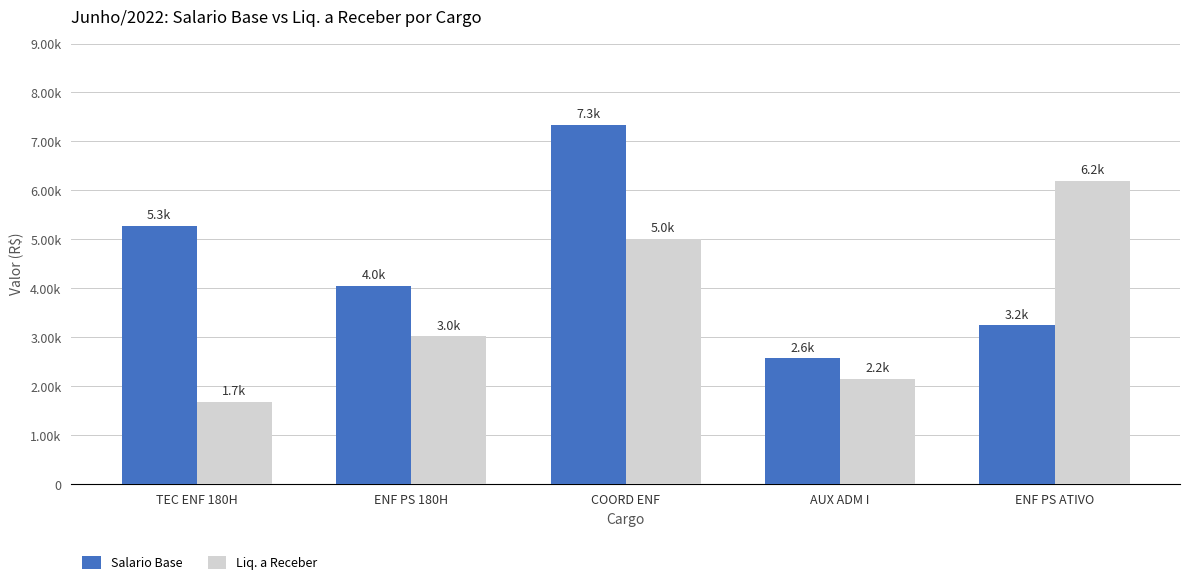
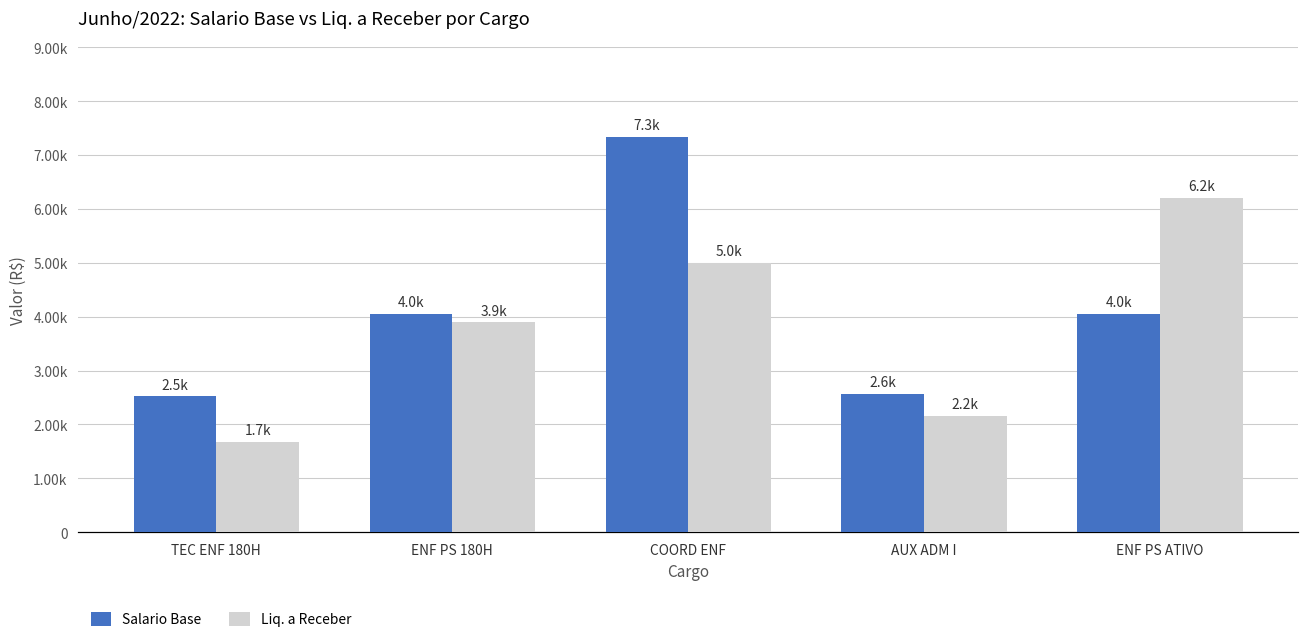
Salario Base, TEC ENF 180H: 5.3k -> 2.5k
Liq. a Receber, ENF PS 180H: 3.0k -> 3.9k
Salario Base, ENF PS ATIVO: 3.2k -> 4.0k
